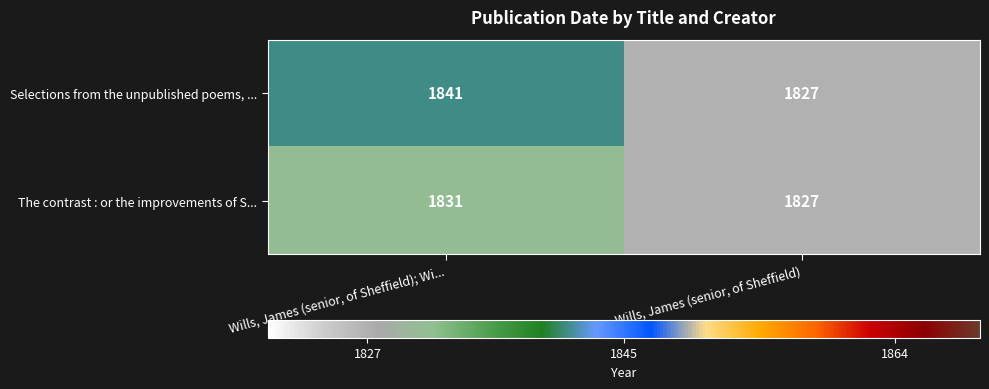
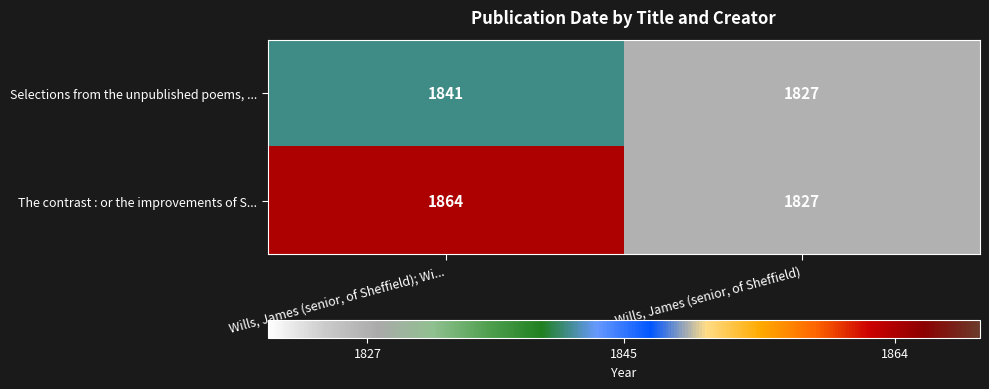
The contrast : or the improvements of S..., Wills, James (senior, of Sheffield); Wi...: 1831 -> 1864
